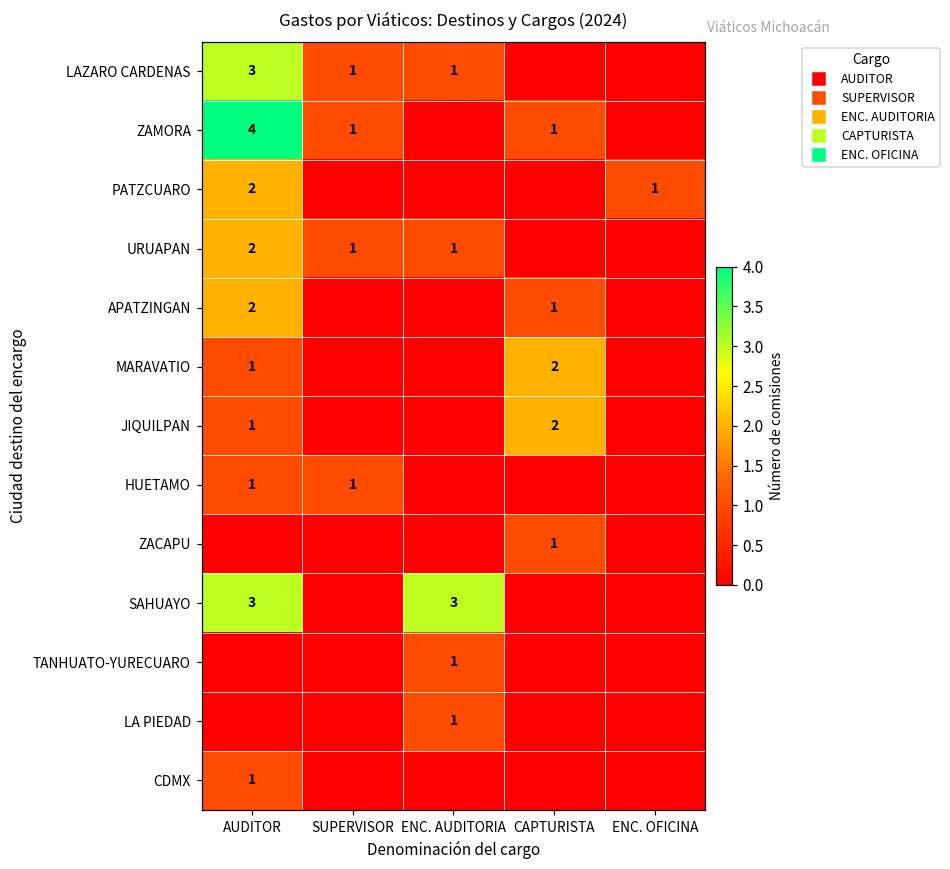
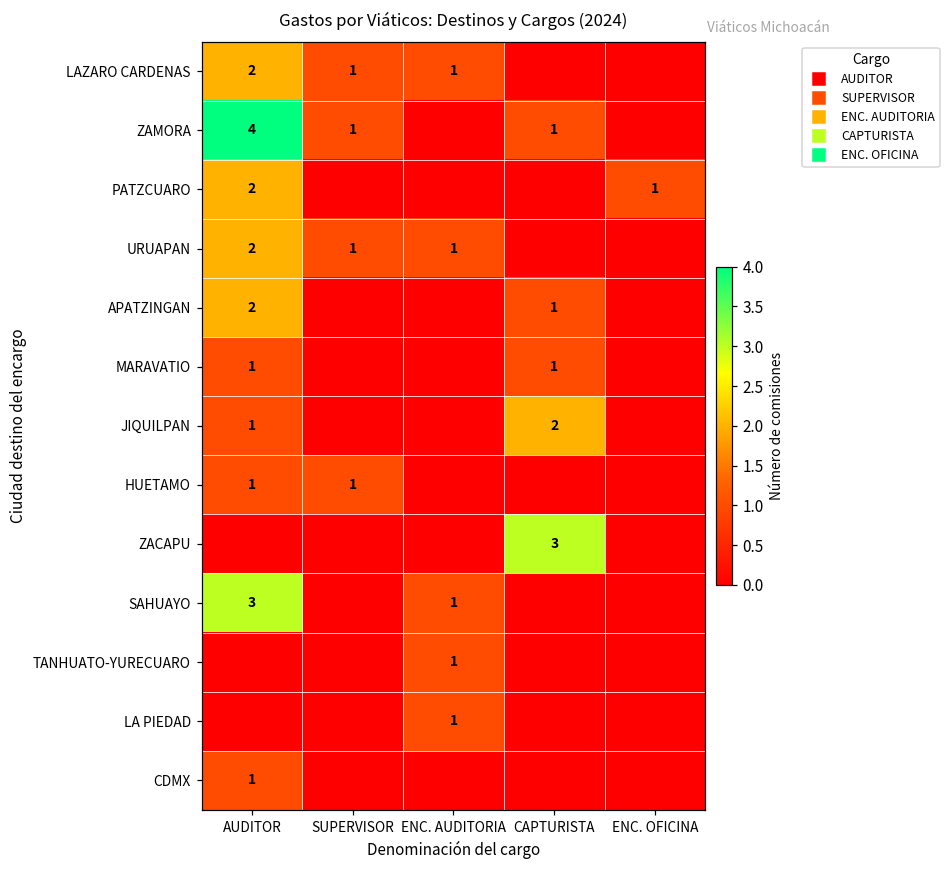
LAZARO CARDENAS, AUDITOR: 3 -> 2
MARAVATIO, CAPTURISTA: 2 -> 1
ZACAPU, CAPTURISTA: 1 -> 3
SAHUAYO, ENC. AUDITORIA: 3 -> 1
